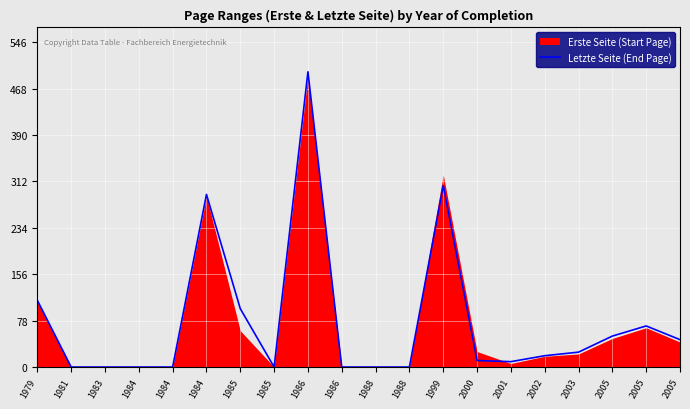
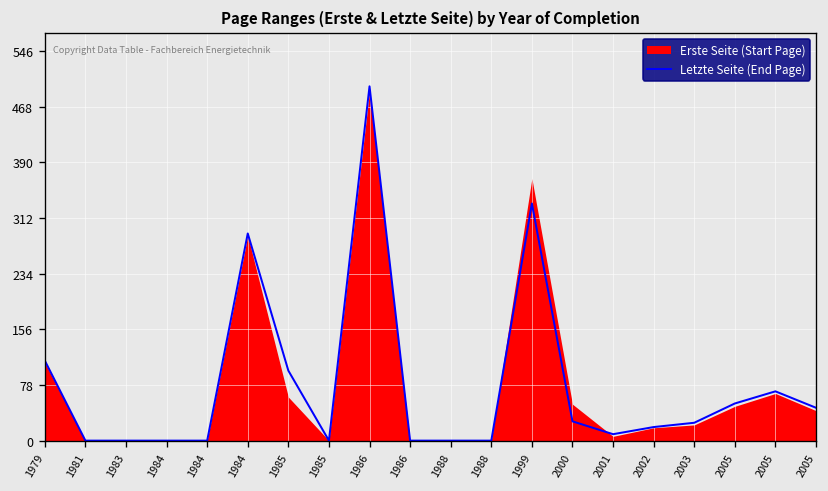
Letzte Seite (End Page), 1999: 310 -> 330
Erste Seite (Start Page), 1999: 320 -> 370
Letzte Seite (End Page), 2000: 10 -> 30
Erste Seite (Start Page), 2000: 30 -> 50
